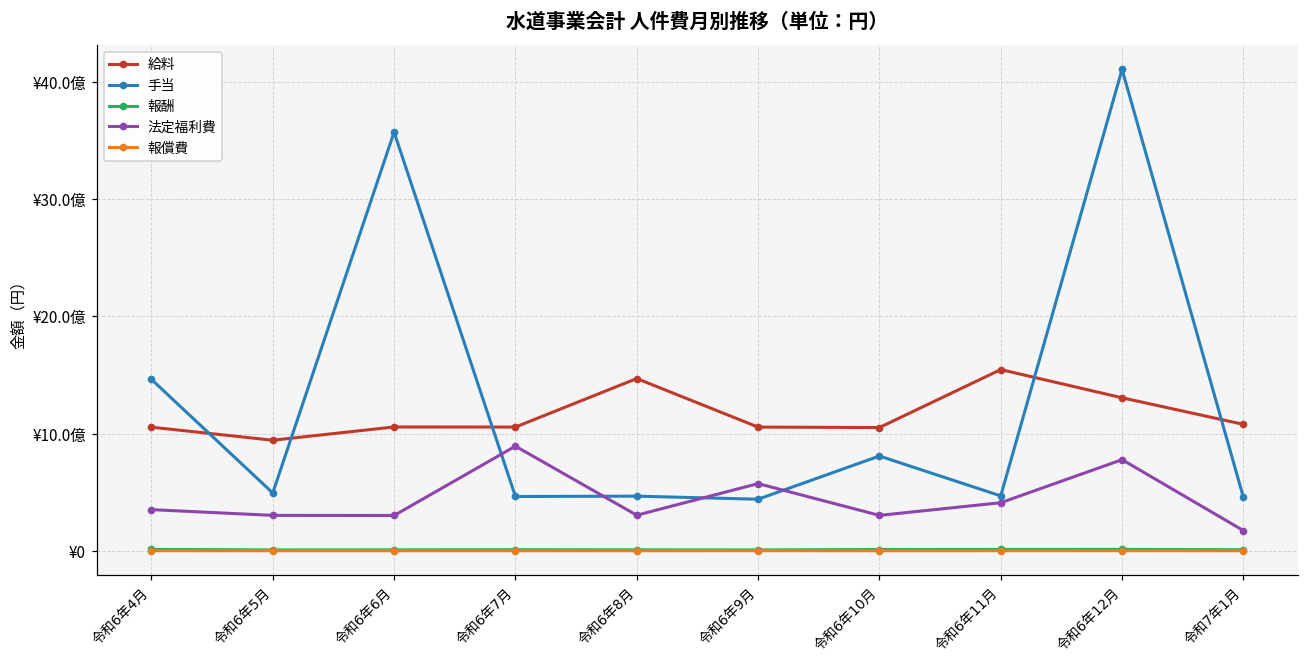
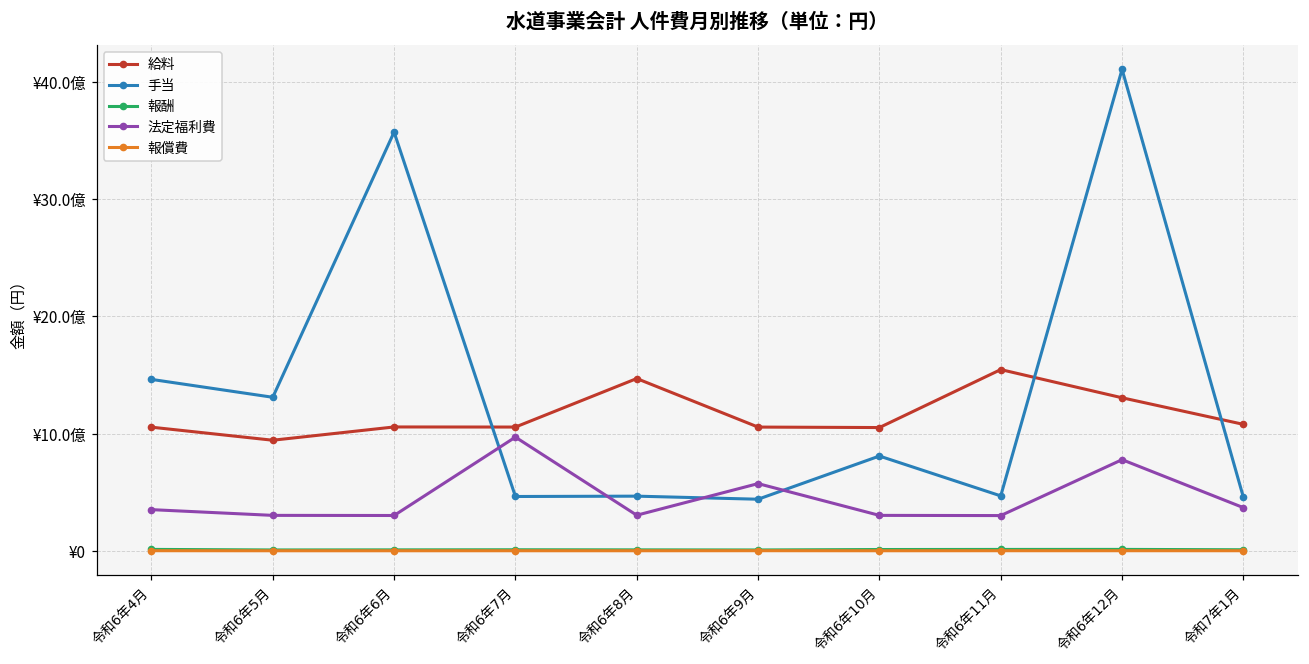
手当, 令和6年5月: ¥4.9億 -> ¥13.1億
法定福利費, 令和6年7月: ¥8.9億 -> ¥9.7億
法定福利費, 令和6年11月: ¥4.1億 -> ¥3.0億
法定福利費, 令和7年1月: ¥1.7億 -> ¥3.7億
